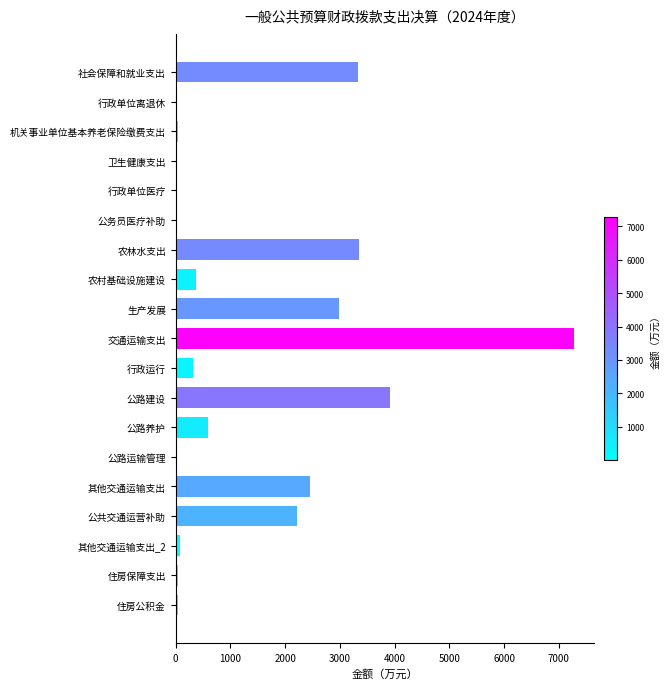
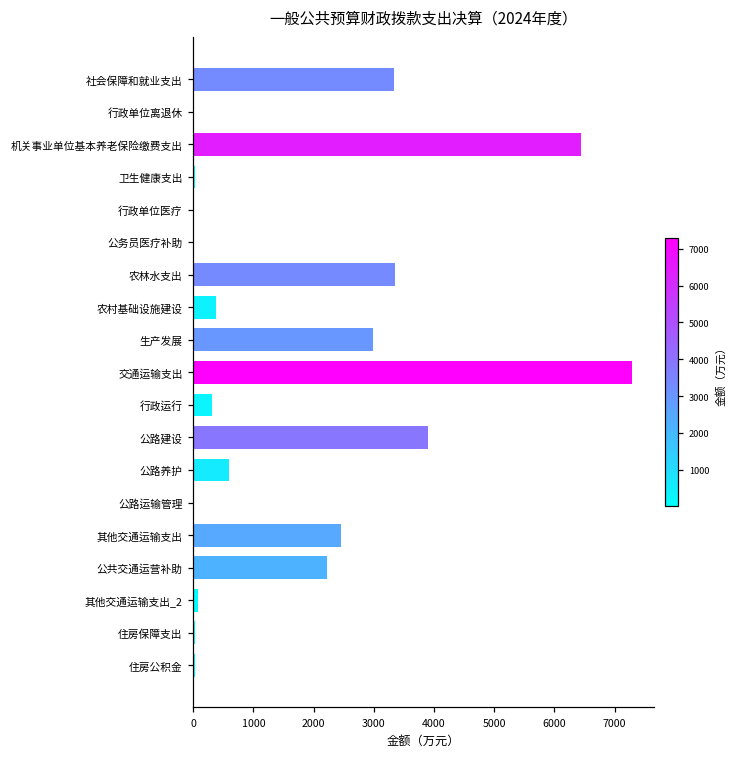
机关事业单位基本养老保险缴费支出: 0 -> 6400
